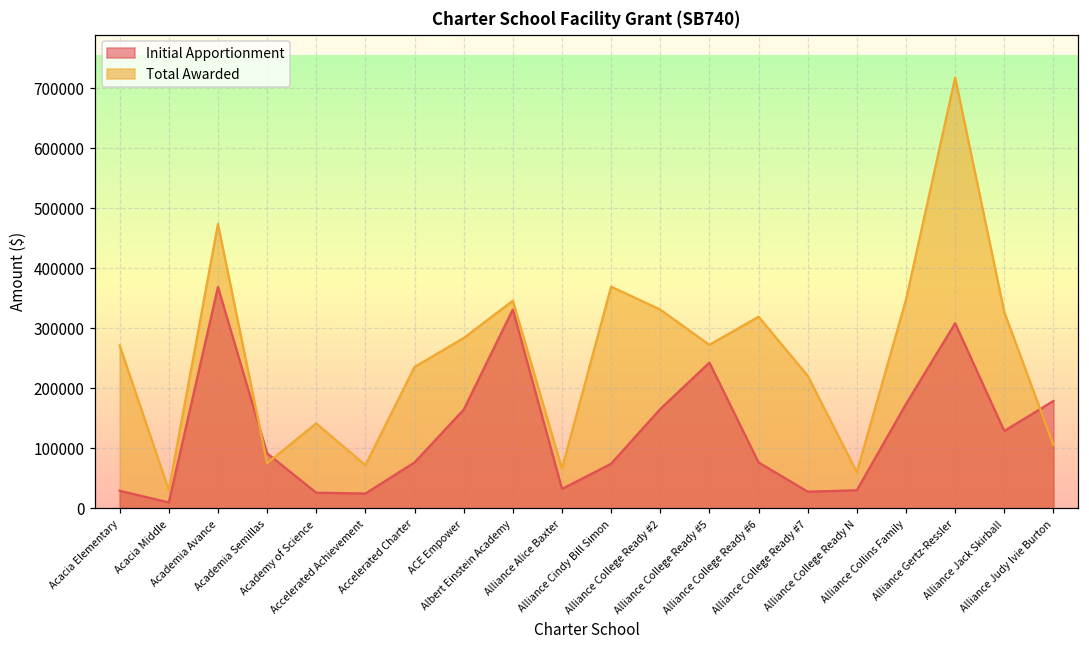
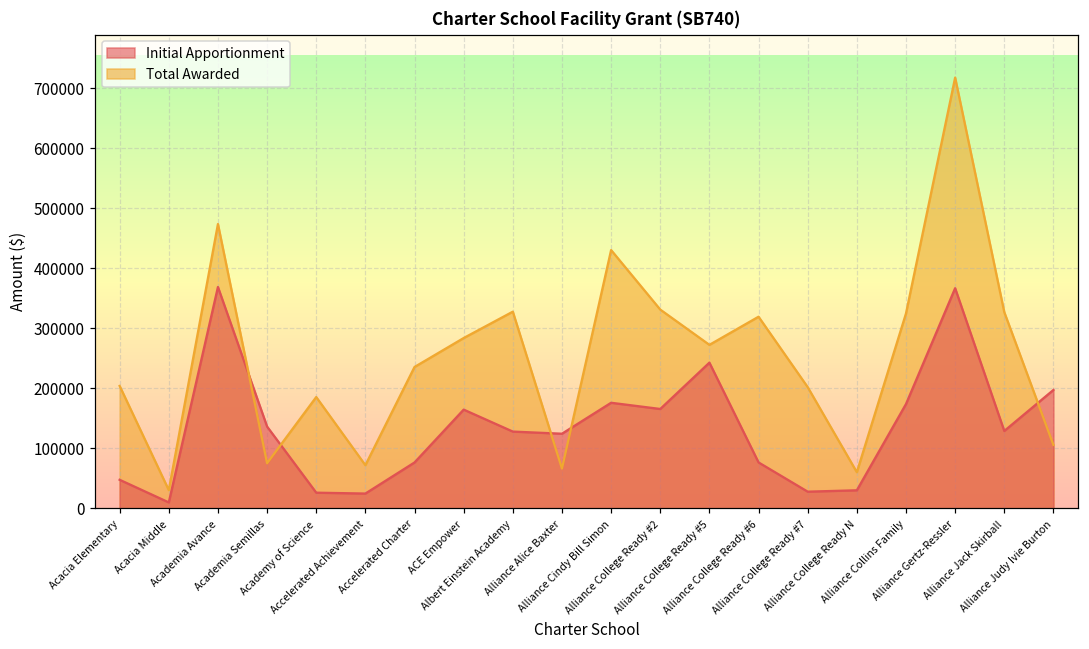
Initial Apportionment, Acacia Elementary: 30000 -> 50000
Total Awarded, Acacia Elementary: 270000 -> 200000
Initial Apportionment, Academia Semillas: 90000 -> 140000
Total Awarded, Academy of Science: 140000 -> 190000
Initial Apportionment, Albert Einstein Academy: 330000 -> 130000
Total Awarded, Albert Einstein Academy: 350000 -> 330000
Initial Apportionment, Alliance Alice Baxter: 30000 -> 120000
Initial Apportionment, Alliance Cindy Bill Simon: 70000 -> 180000
Total Awarded, Alliance Cindy Bill Simon: 370000 -> 430000
Total Awarded, Alliance College Ready #7: 220000 -> 200000
Total Awarded, Alliance Collins Family: 350000 -> 320000
Initial Apportionment, Alliance Gertz-Ressler: 310000 -> 370000
Initial Apportionment, Alliance Judy Ivie Burton: 180000 -> 200000
